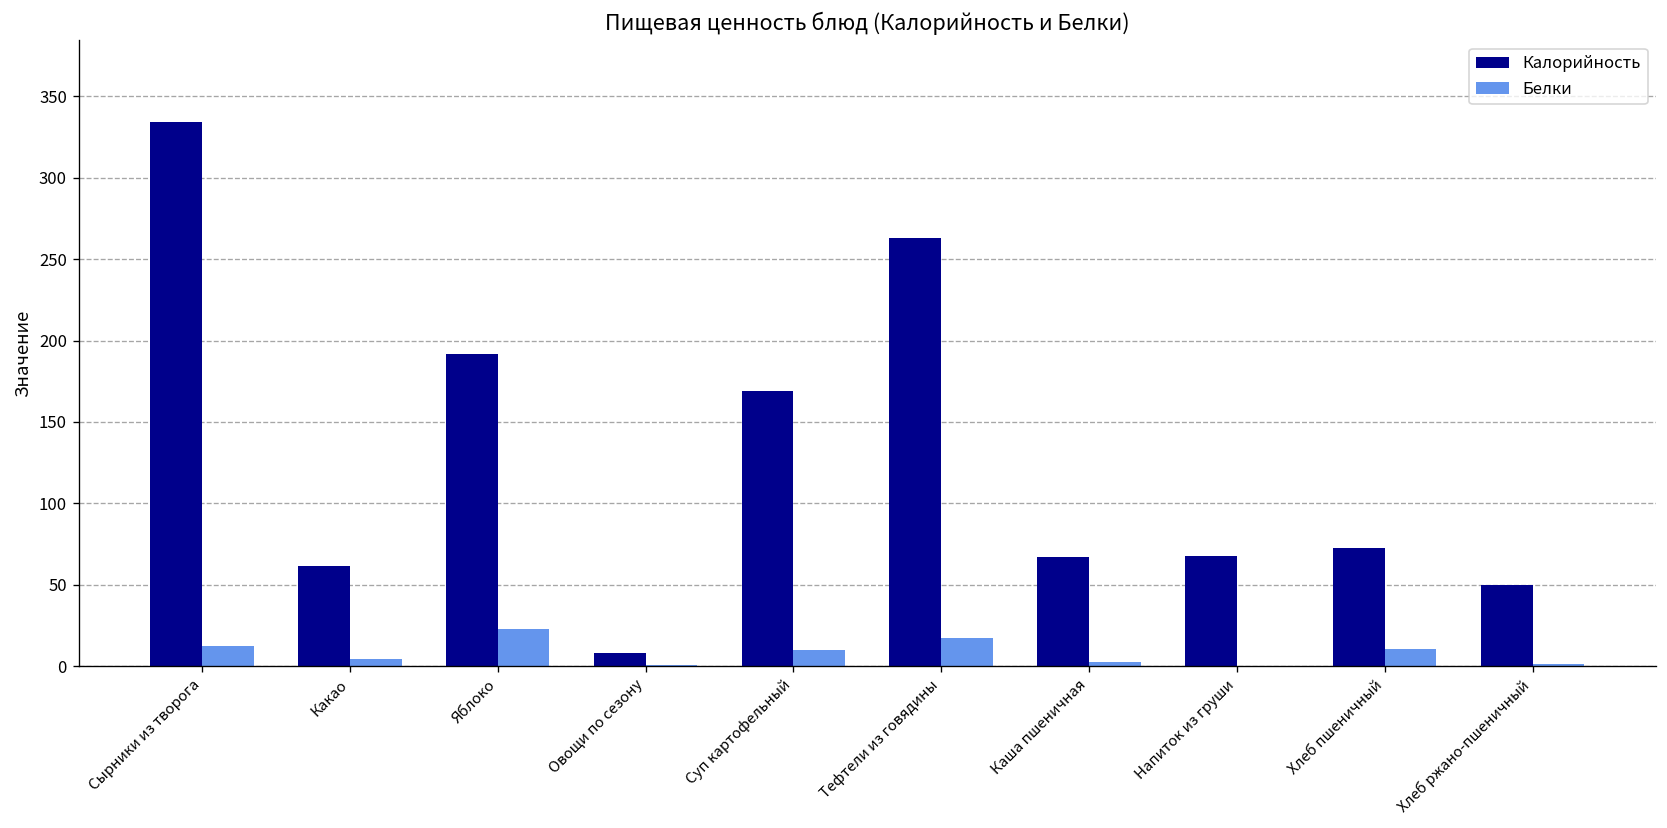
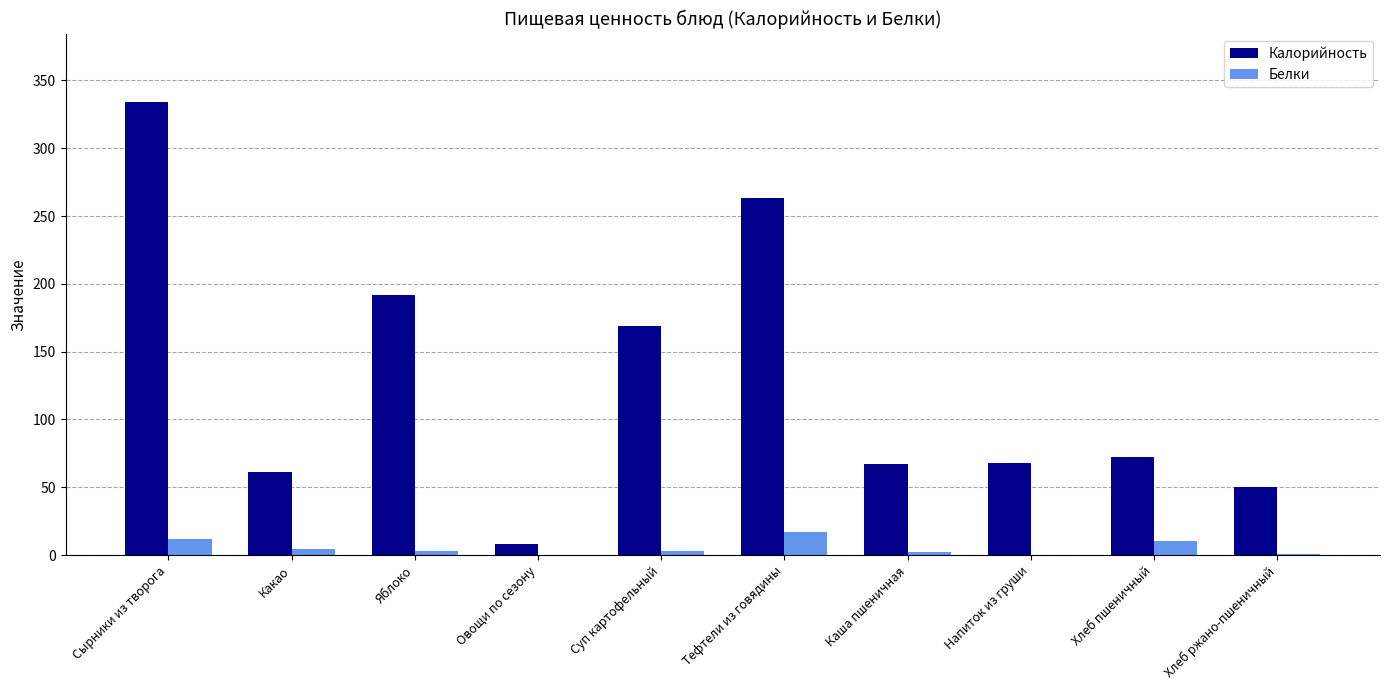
Белки, Яблоко: 23 -> 3
Белки, Суп картофельный: 10 -> 3
